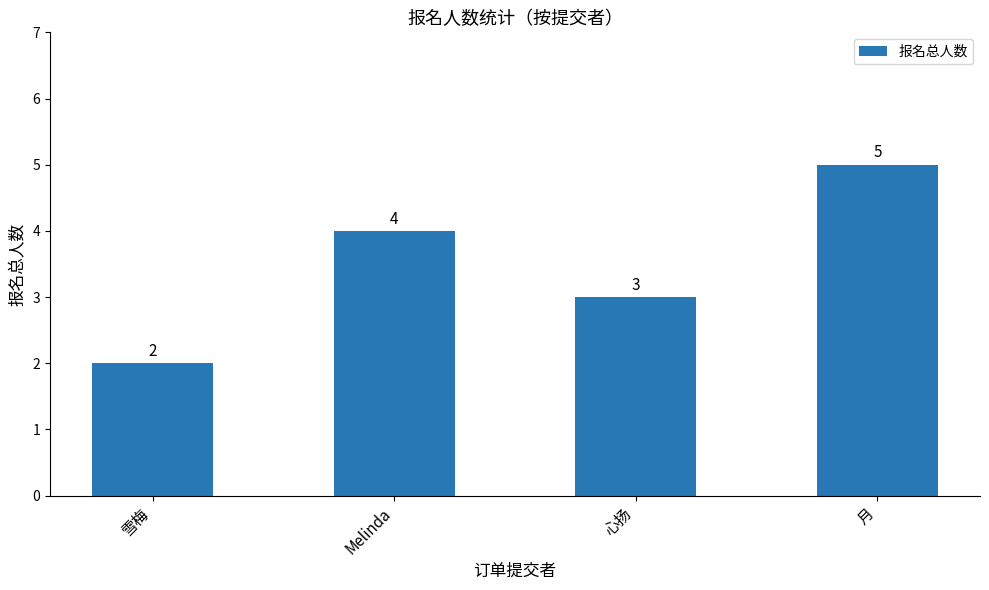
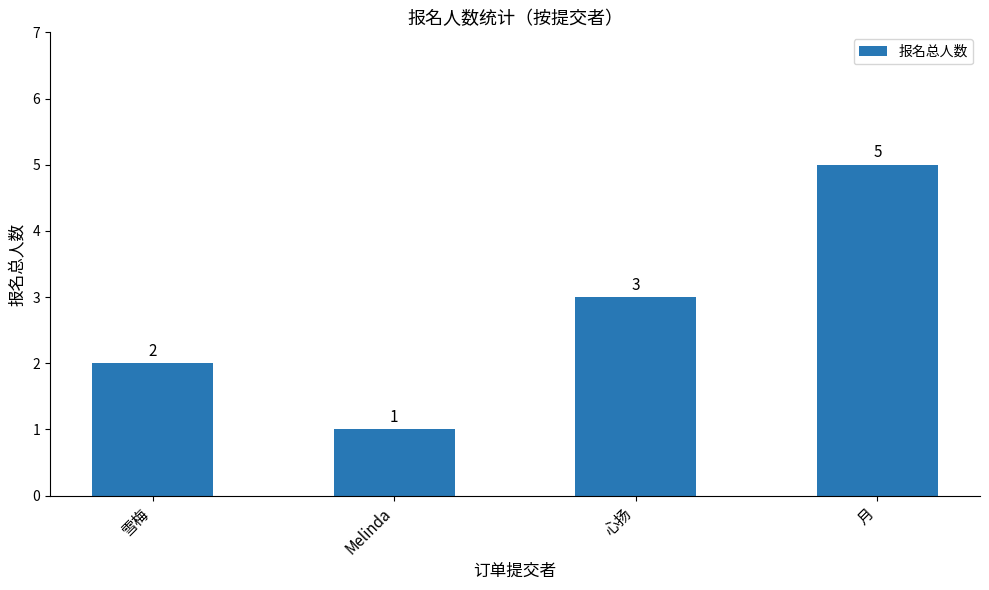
Melinda: 4 -> 1
